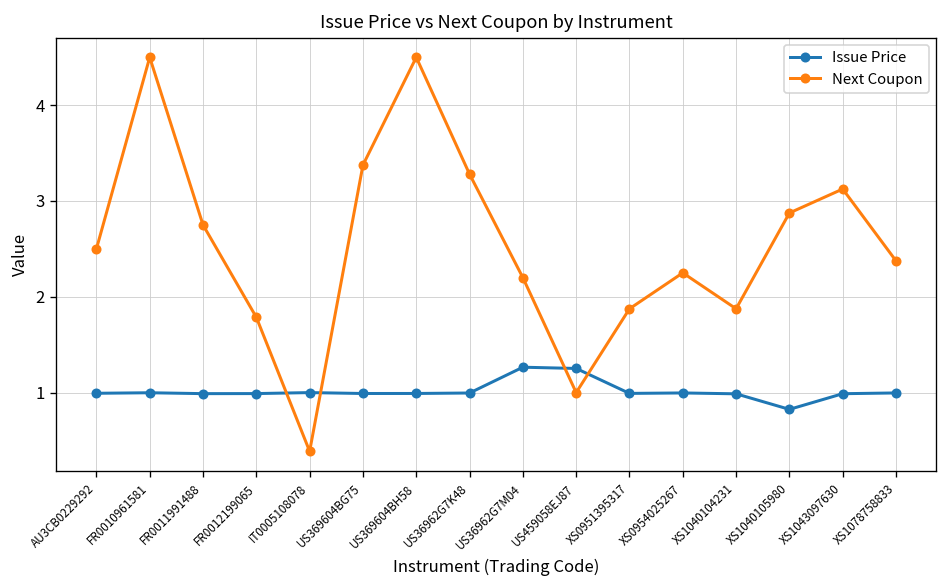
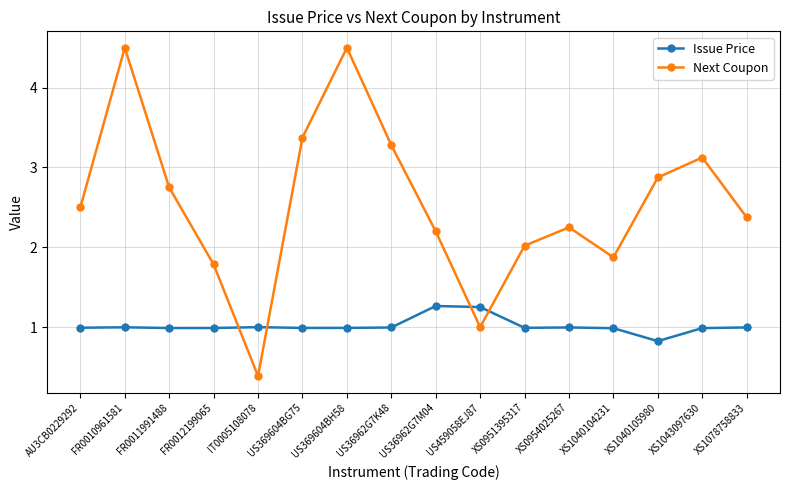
Next Coupon, XS0951395317: 1.9 -> 2.0
